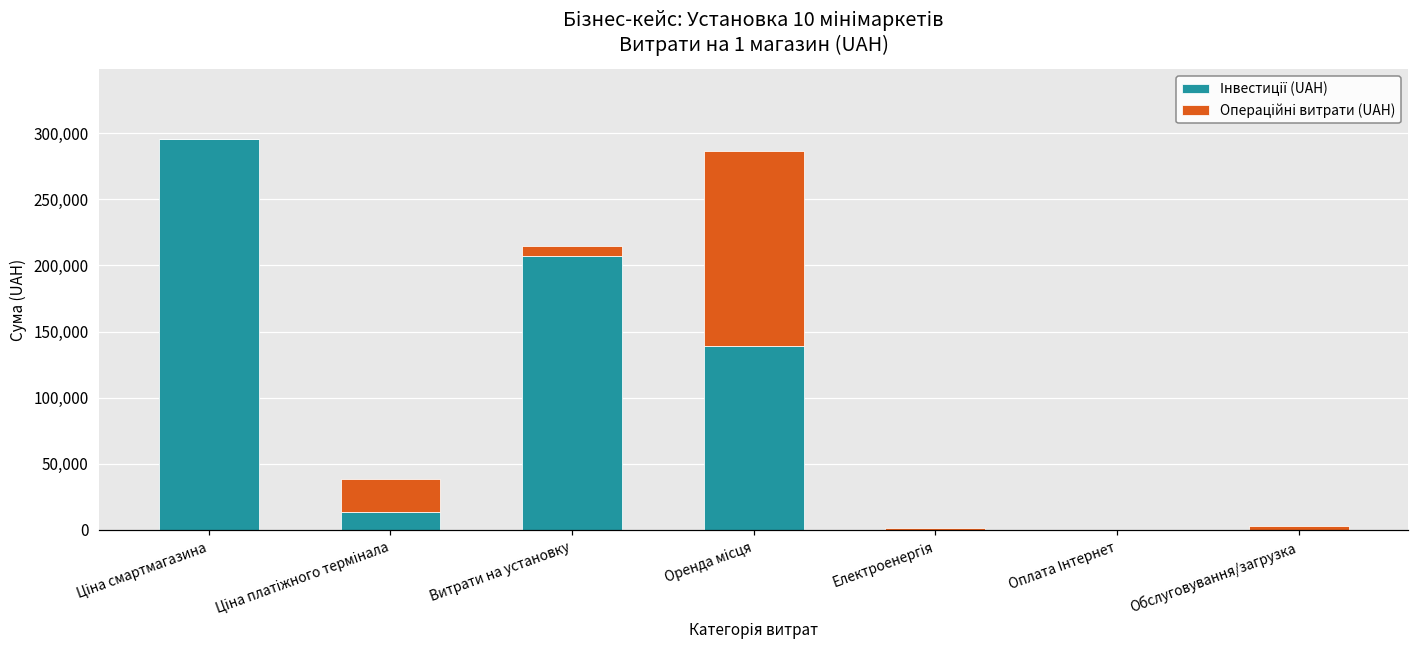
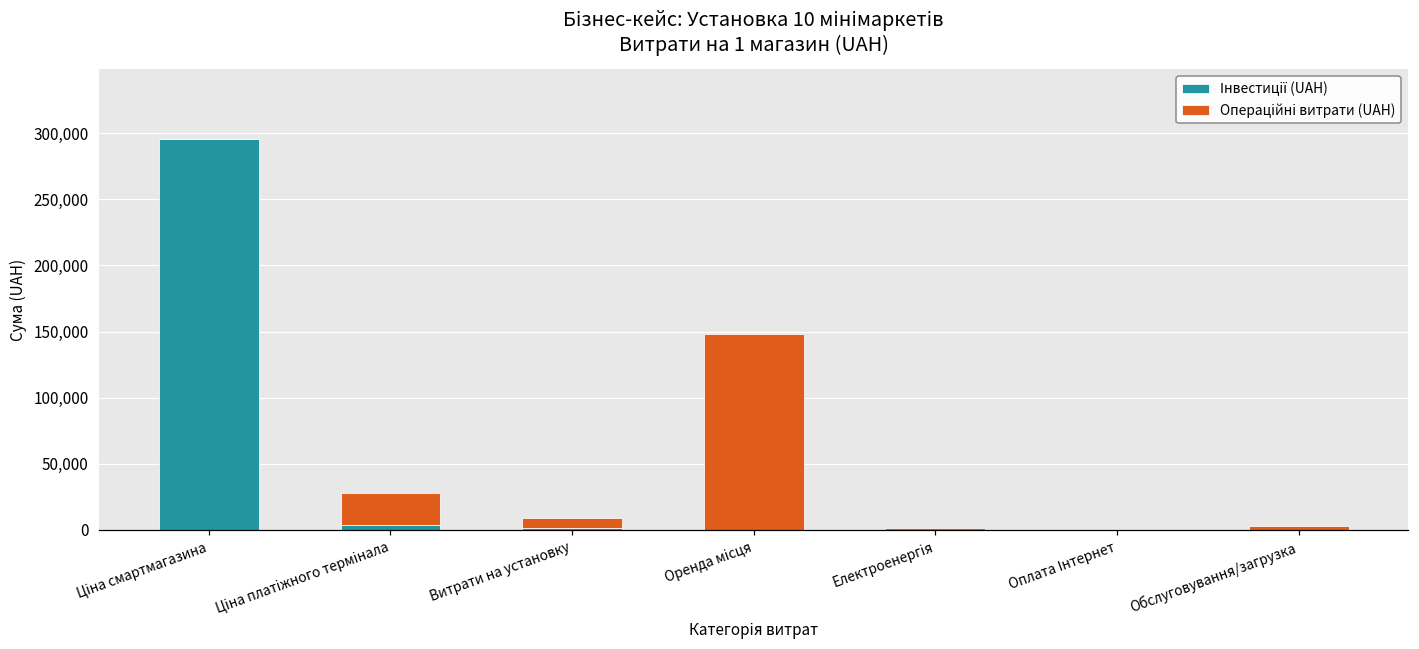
Інвестиції (UAH), Ціна платіжного термінала: 14,000 -> 4,000
Інвестиції (UAH), Витрати на установку: 207,000 -> 2,000
Інвестиції (UAH), Оренда місця: 139,000 -> 0
